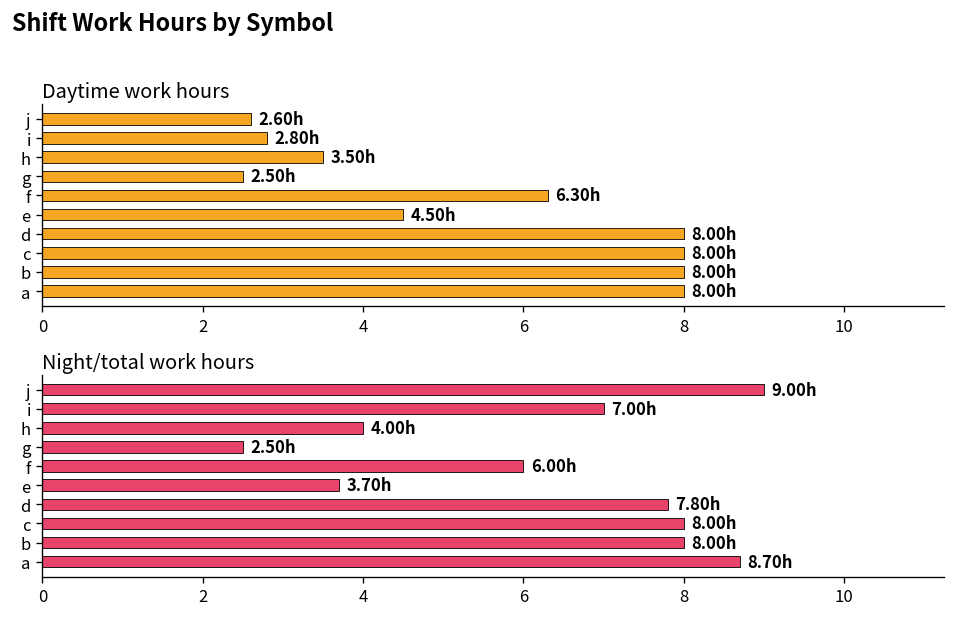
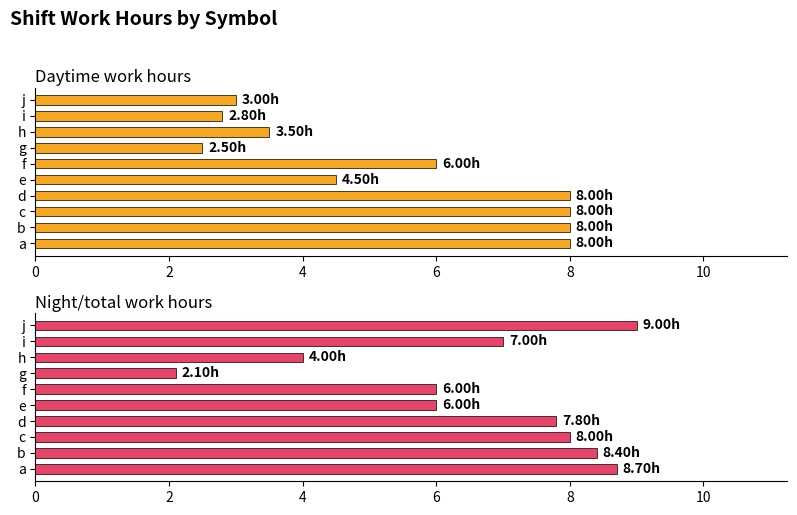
Daytime work hours, j: 2.60h -> 3.00h
Daytime work hours, f: 6.30h -> 6.00h
Night/total work hours, g: 2.50h -> 2.10h
Night/total work hours, e: 3.70h -> 6.00h
Night/total work hours, b: 8.00h -> 8.40h
